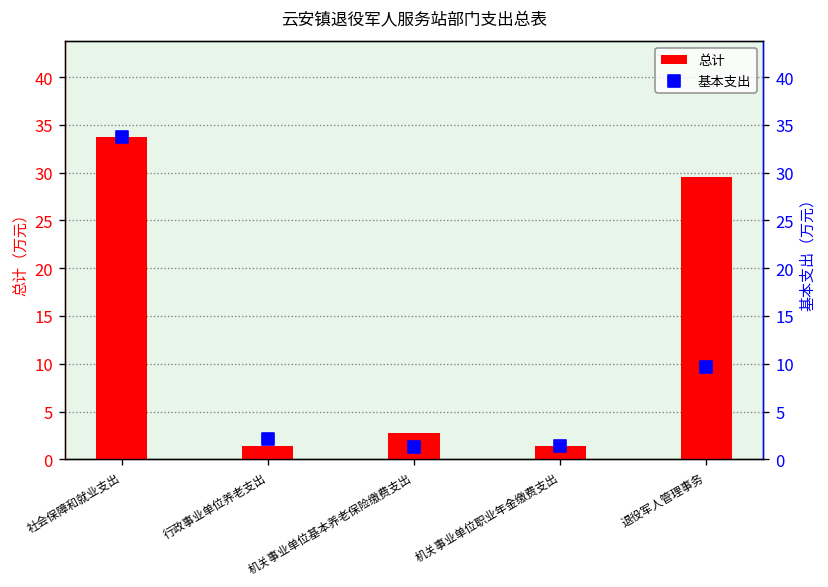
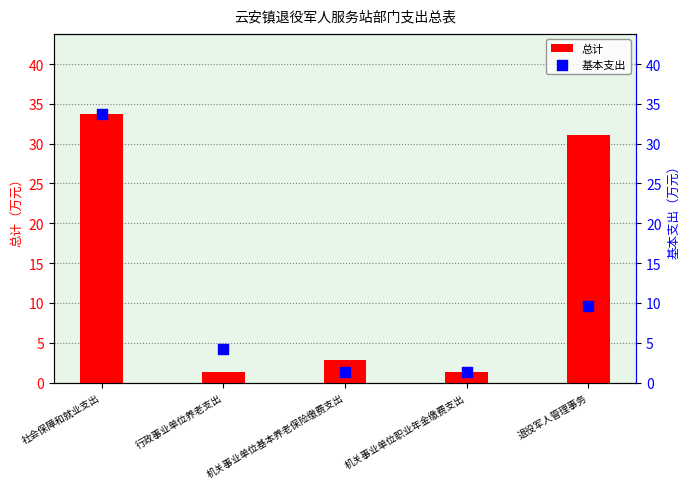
总计, 退役军人管理事务: 30 -> 31
基本支出, 行政事业单位养老支出: 2 -> 4
